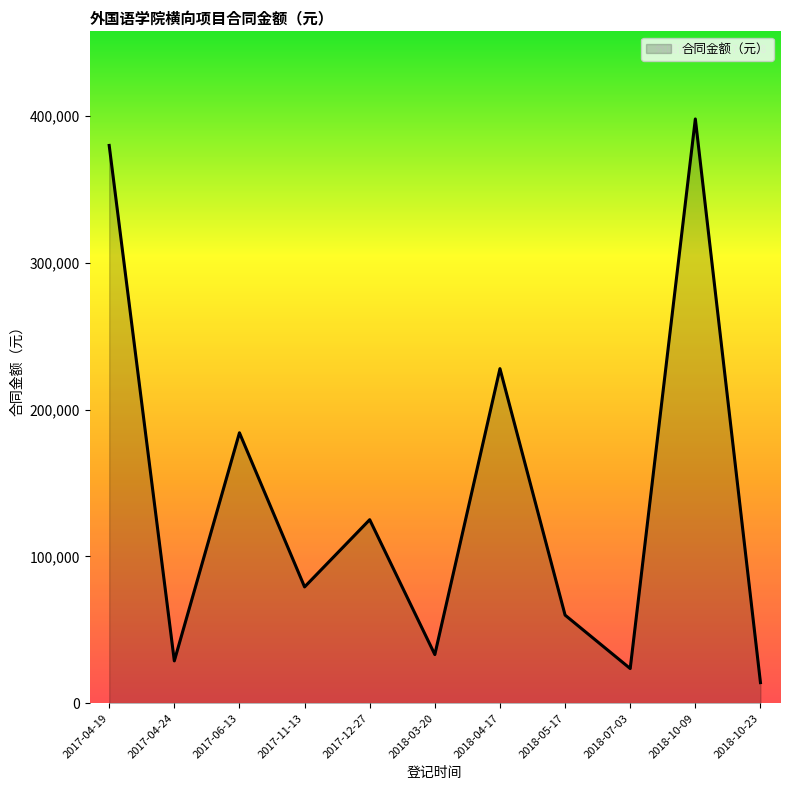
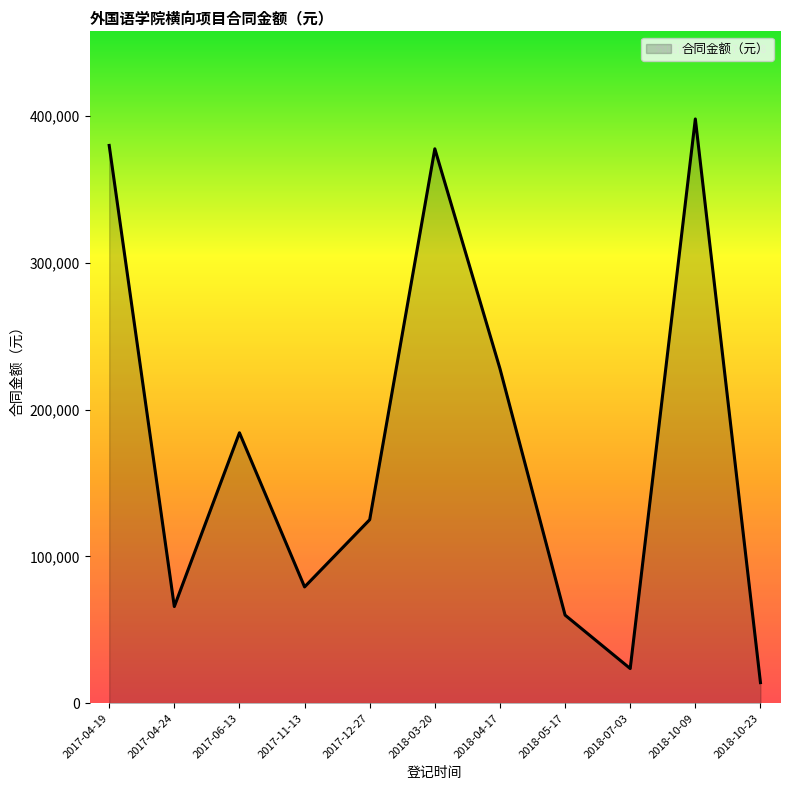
2017-04-24: 29,000 -> 66,000
2018-03-20: 33,000 -> 378,000
